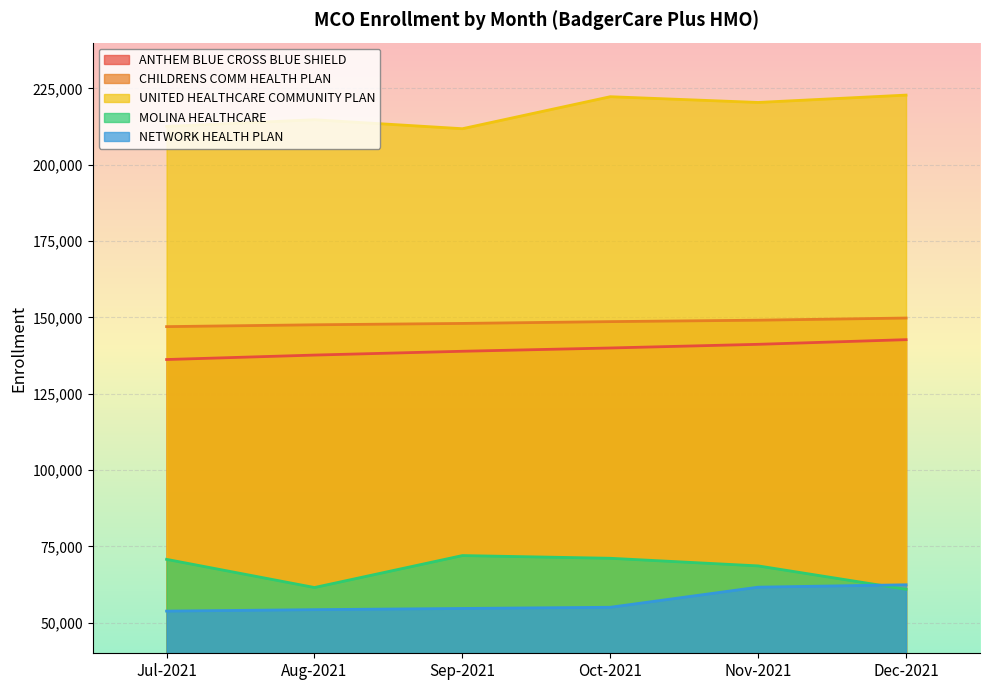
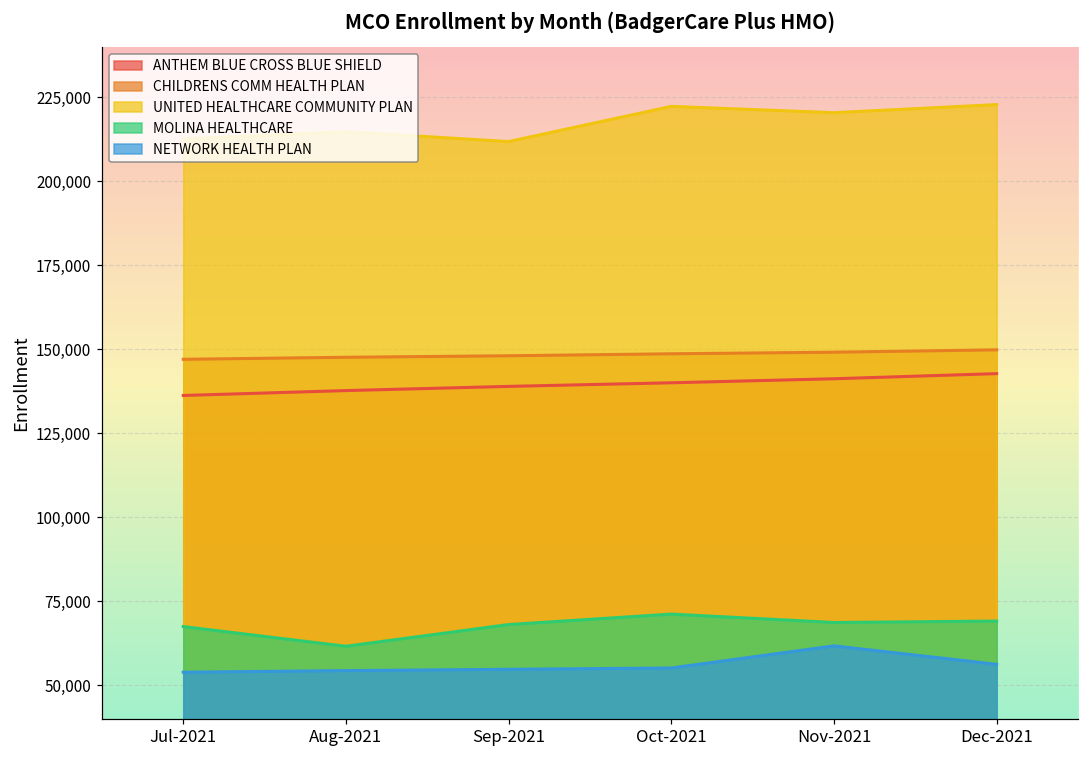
MOLINA HEALTHCARE, Jul-2021: 71,000 -> 67,000
MOLINA HEALTHCARE, Sep-2021: 72,000 -> 68,000
MOLINA HEALTHCARE, Dec-2021: 61,000 -> 69,000
NETWORK HEALTH PLAN, Dec-2021: 62,000 -> 56,000
